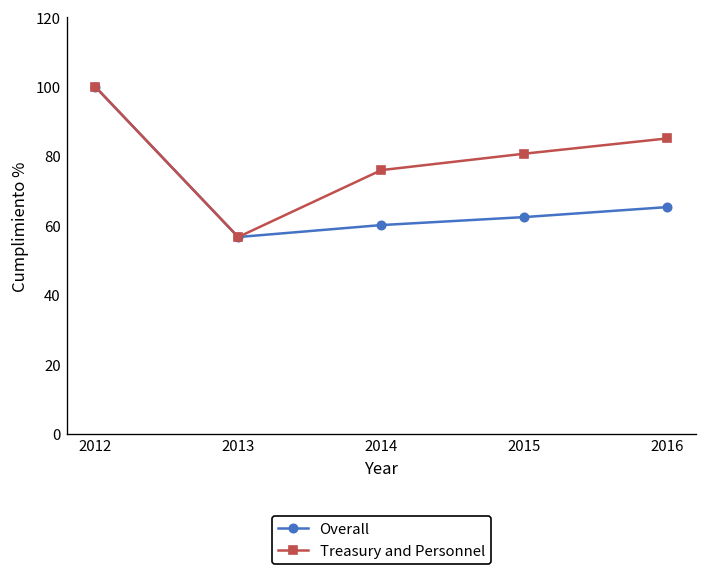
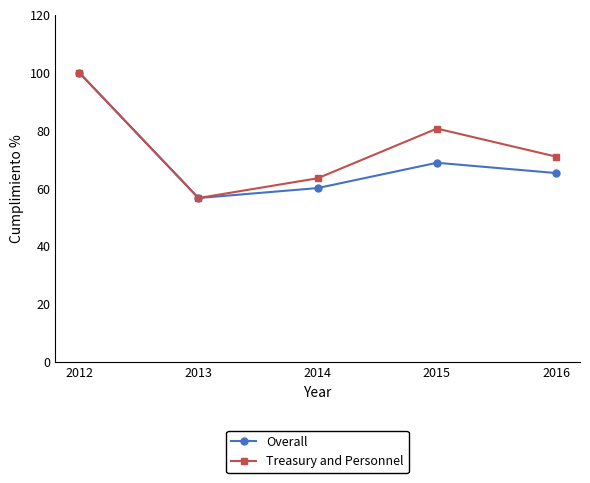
Treasury and Personnel, 2014: 76 -> 64
Overall, 2015: 62 -> 69
Treasury and Personnel, 2016: 85 -> 71
